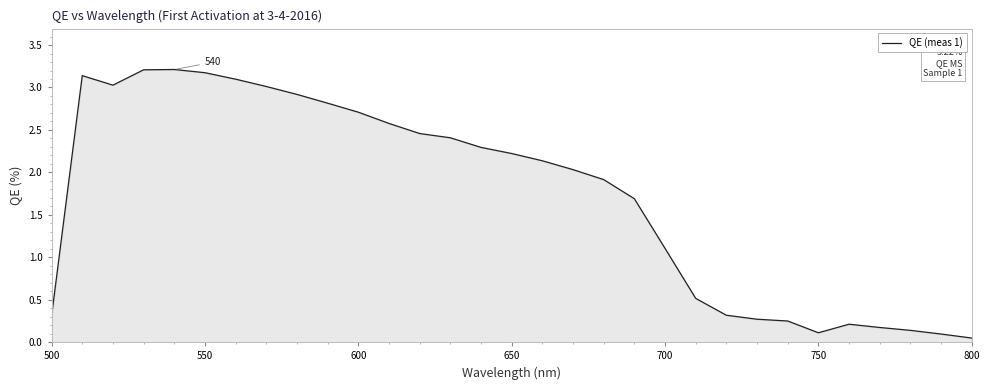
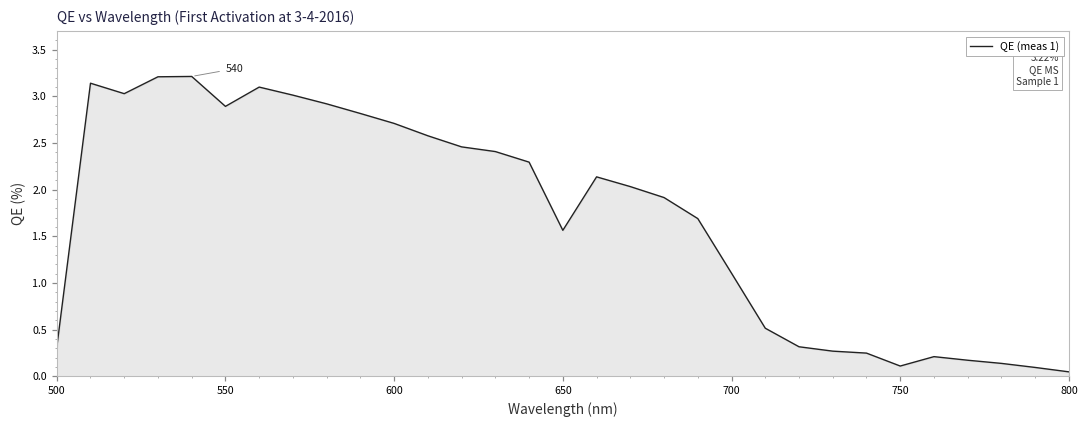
550: 3.2 -> 2.9
650: 2.2 -> 1.6
